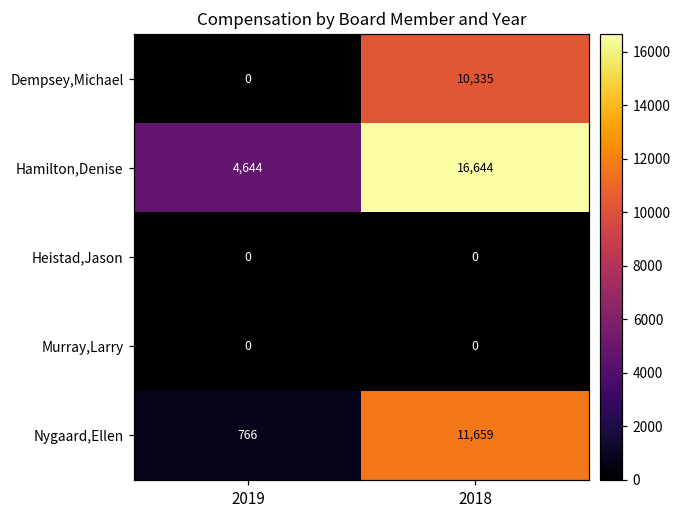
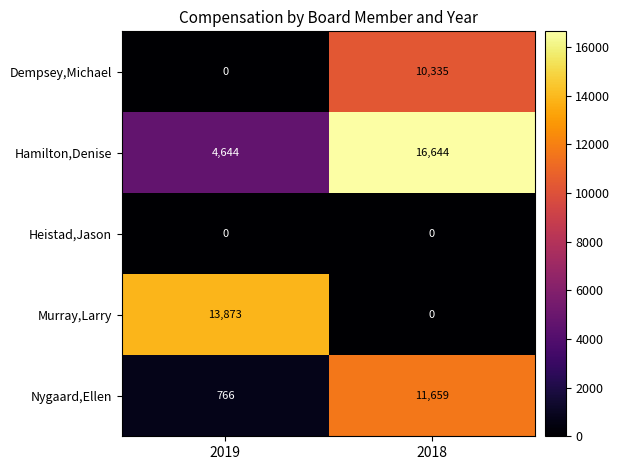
Murray,Larry, 2019: 0 -> 13,873
